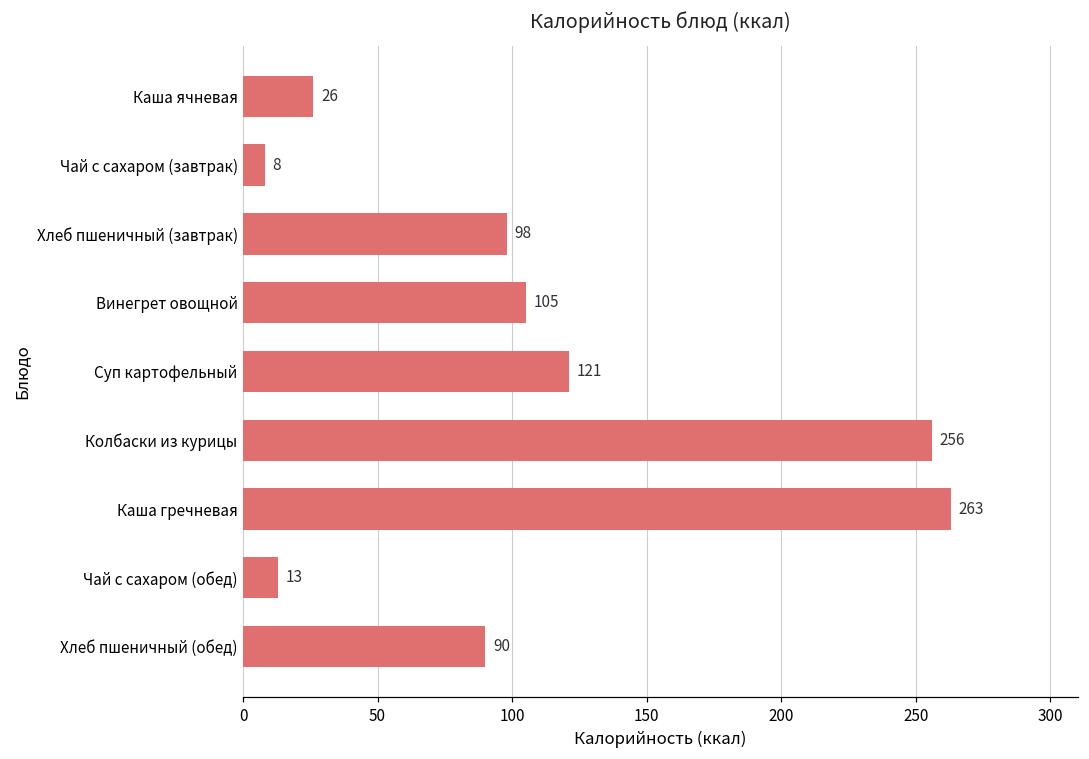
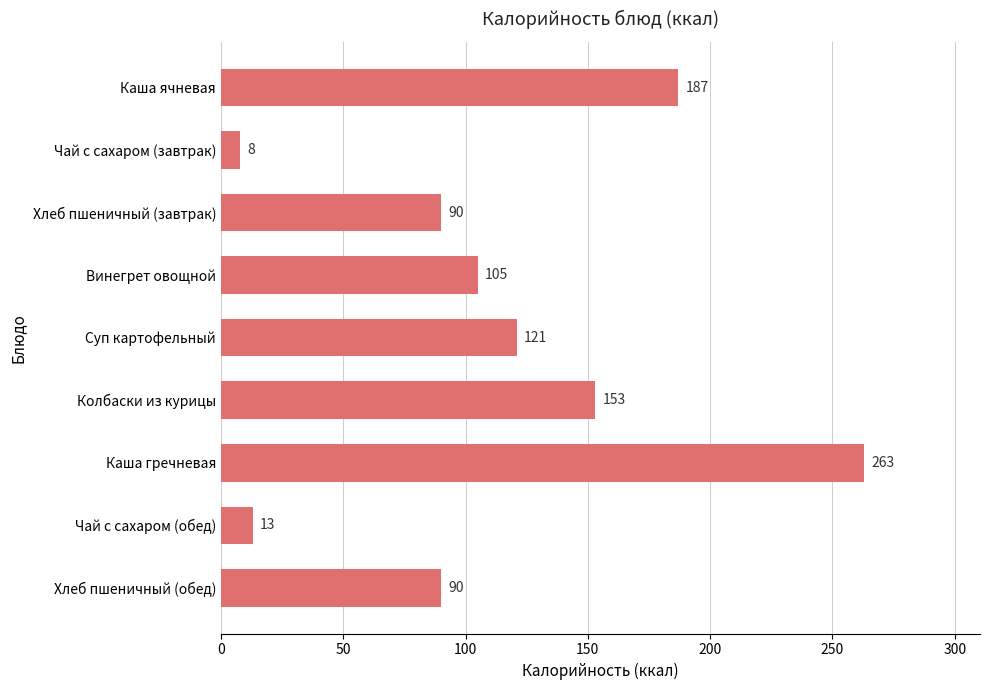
Каша ячневая: 26 -> 187
Хлеб пшеничный (завтрак): 98 -> 90
Колбаски из курицы: 256 -> 153
